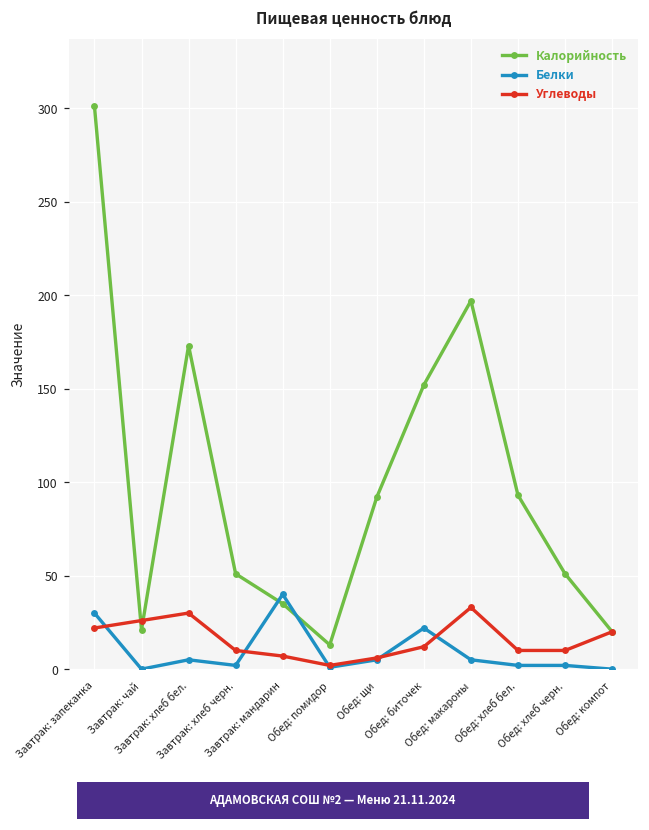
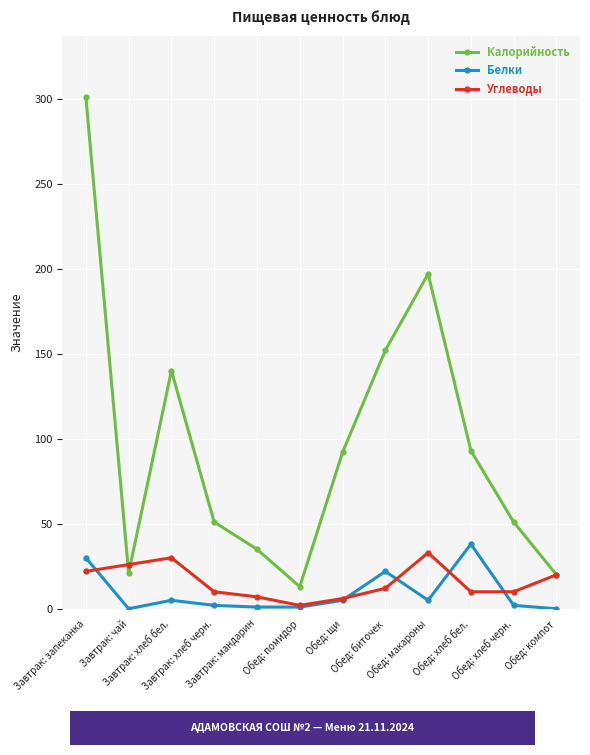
Калорийность, Завтрак: хлеб бел.: 173 -> 140
Белки, Завтрак: мандарин: 40 -> 1
Белки, Обед: хлеб бел.: 2 -> 38
